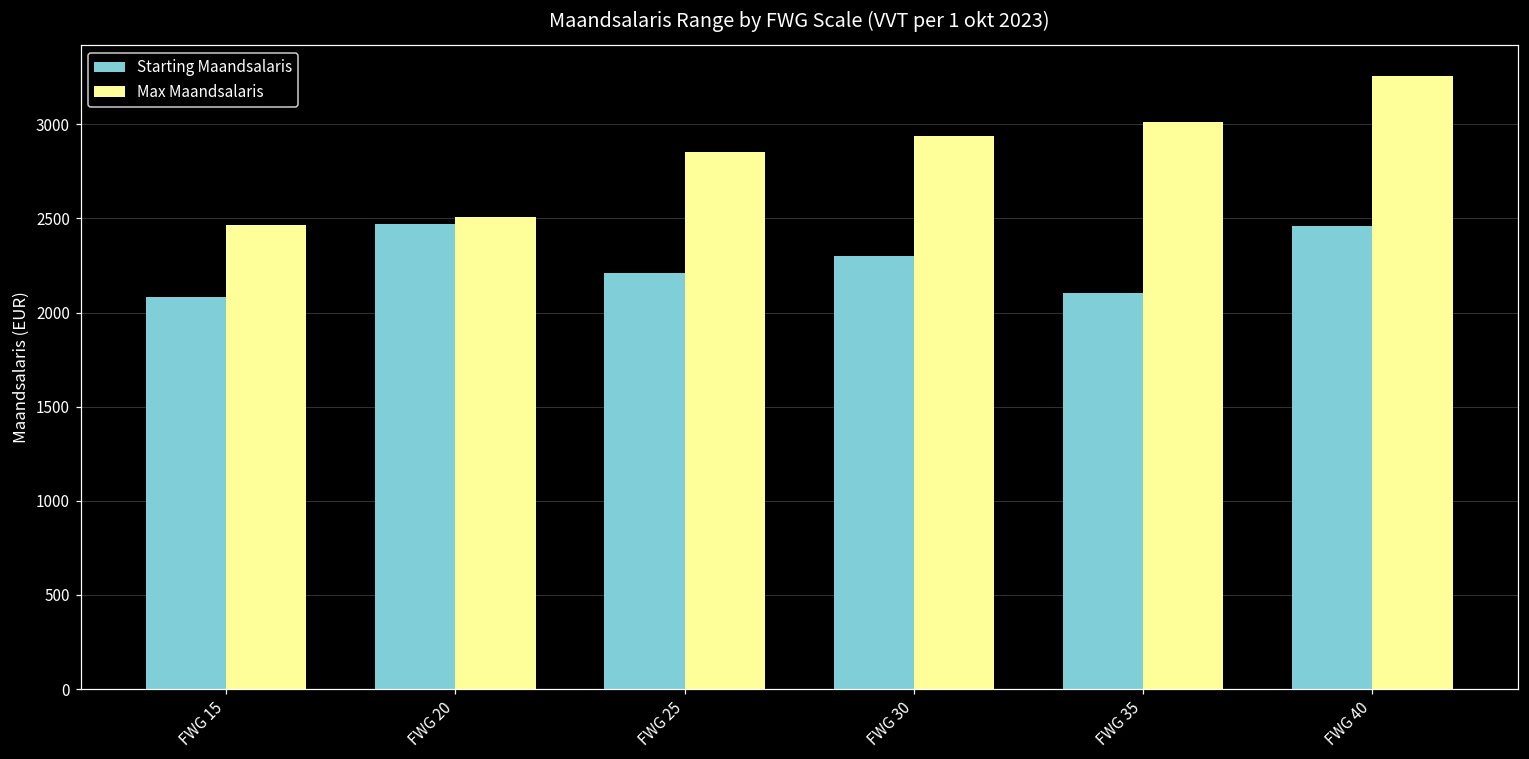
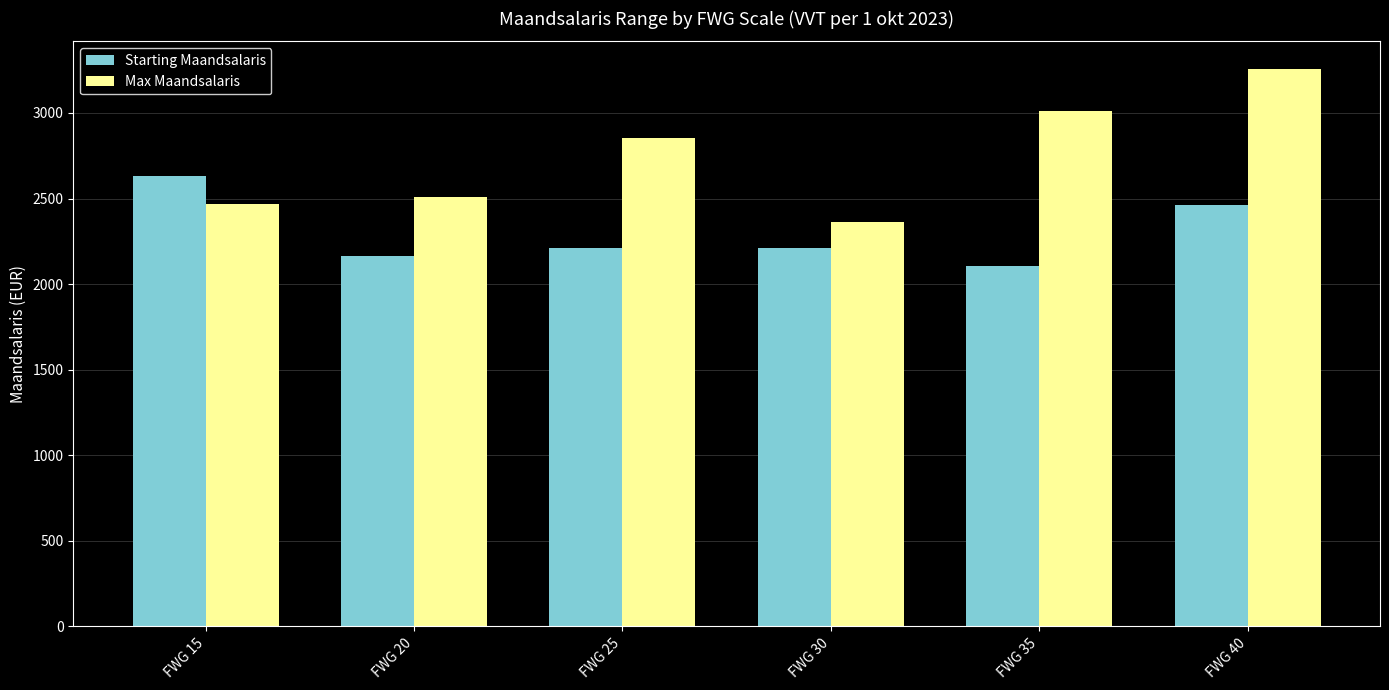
Starting Maandsalaris, FWG 15: 2080 -> 2630
Starting Maandsalaris, FWG 20: 2470 -> 2160
Starting Maandsalaris, FWG 30: 2300 -> 2210
Max Maandsalaris, FWG 30: 2940 -> 2360
